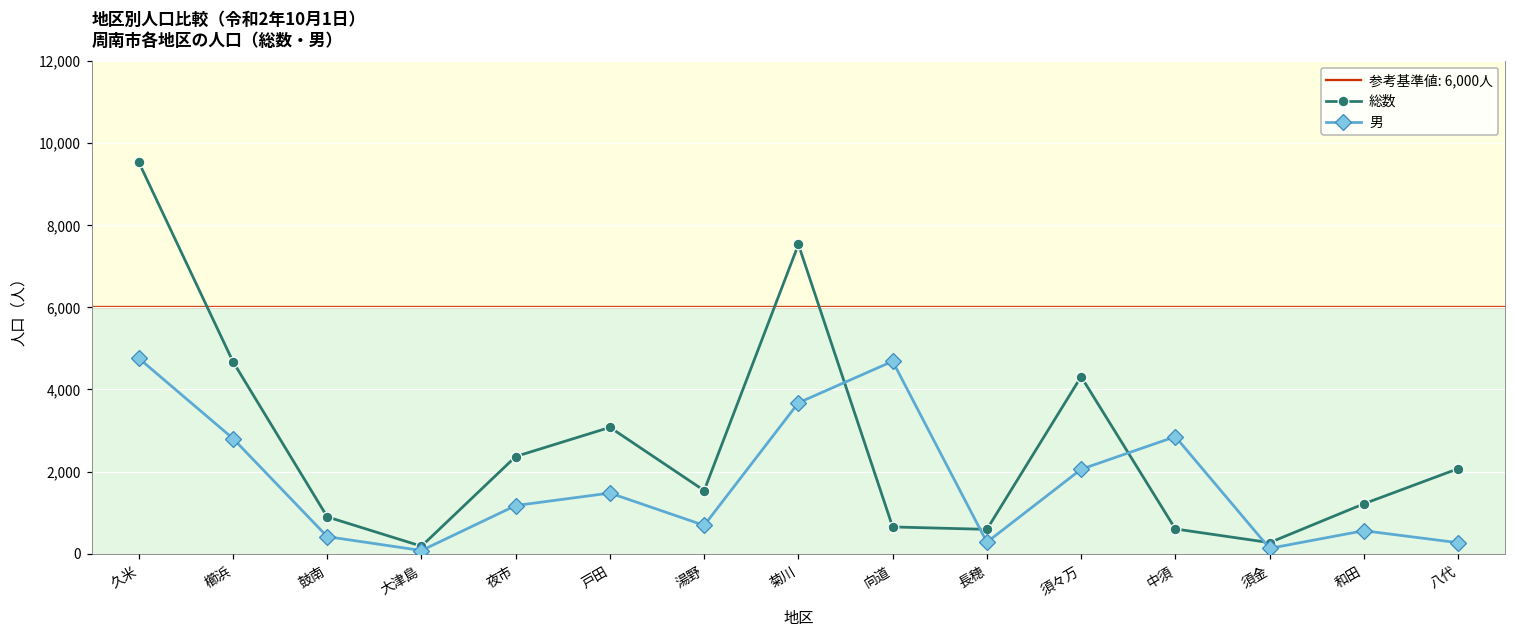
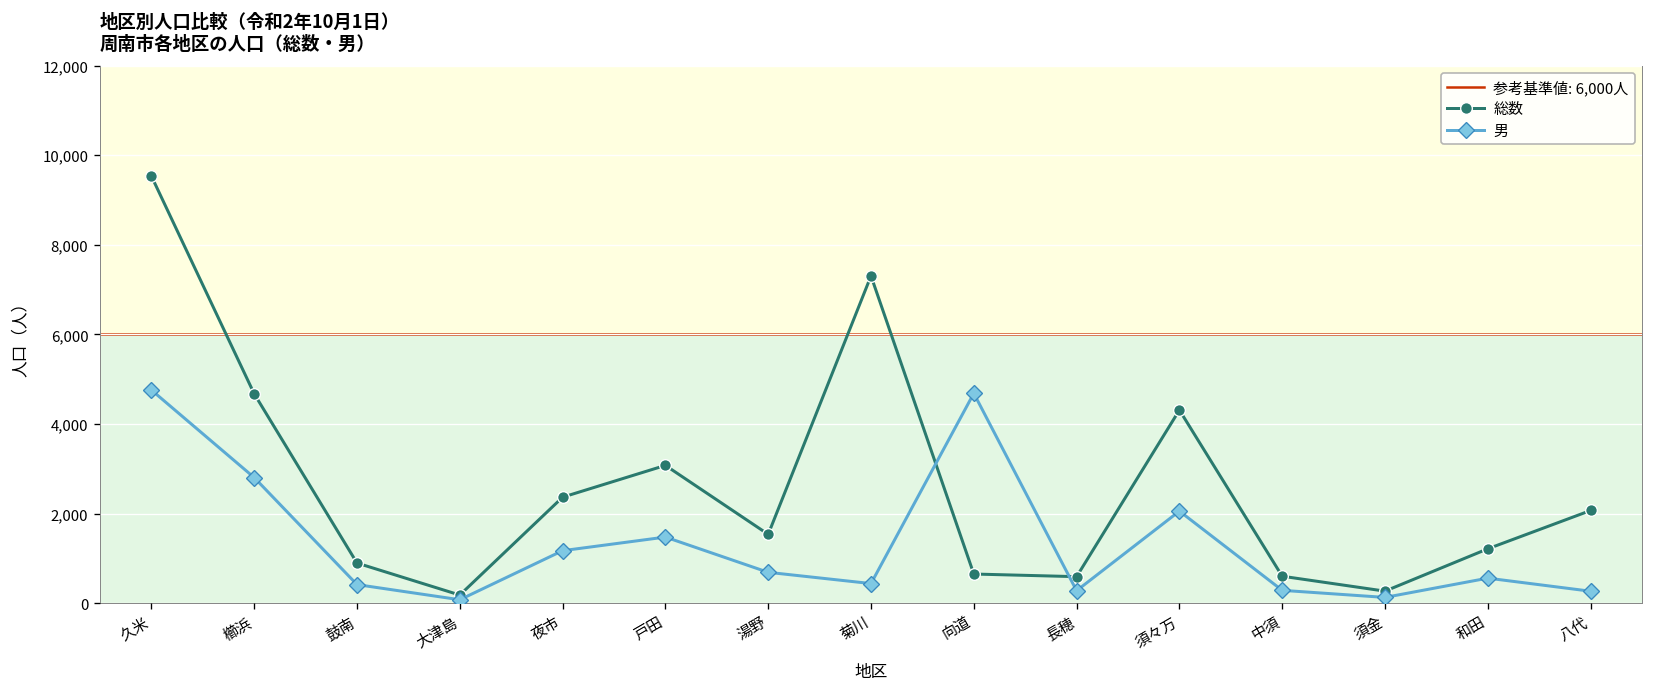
総数, 菊川: 7,500 -> 7,300
男, 菊川: 3,700 -> 400
男, 中須: 2,900 -> 300
